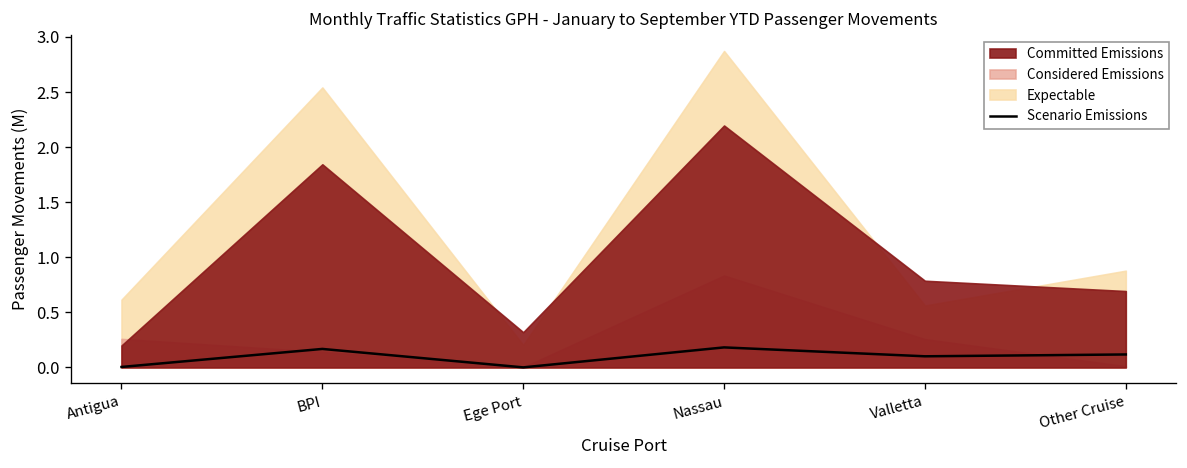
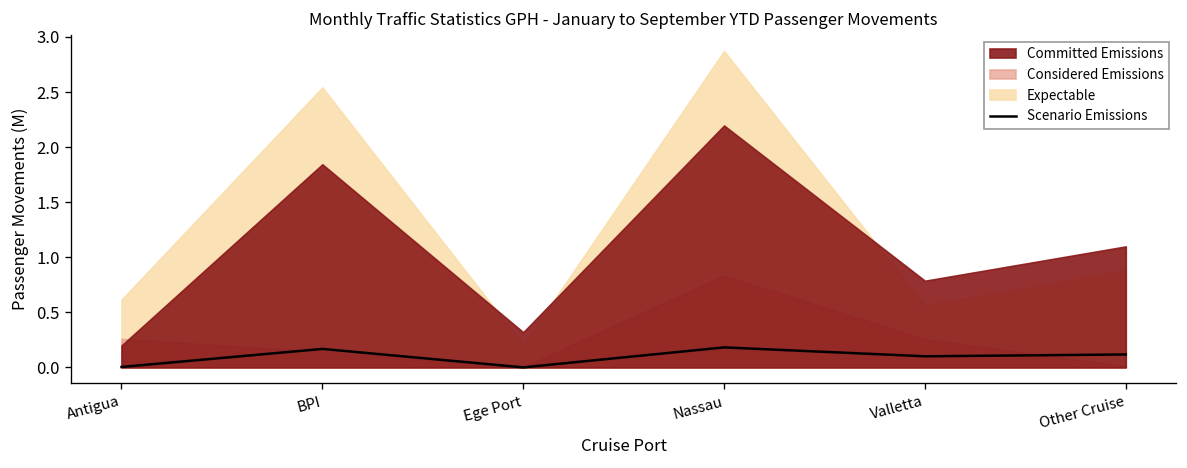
Committed Emissions, Other Cruise: 0.7 -> 1.1
